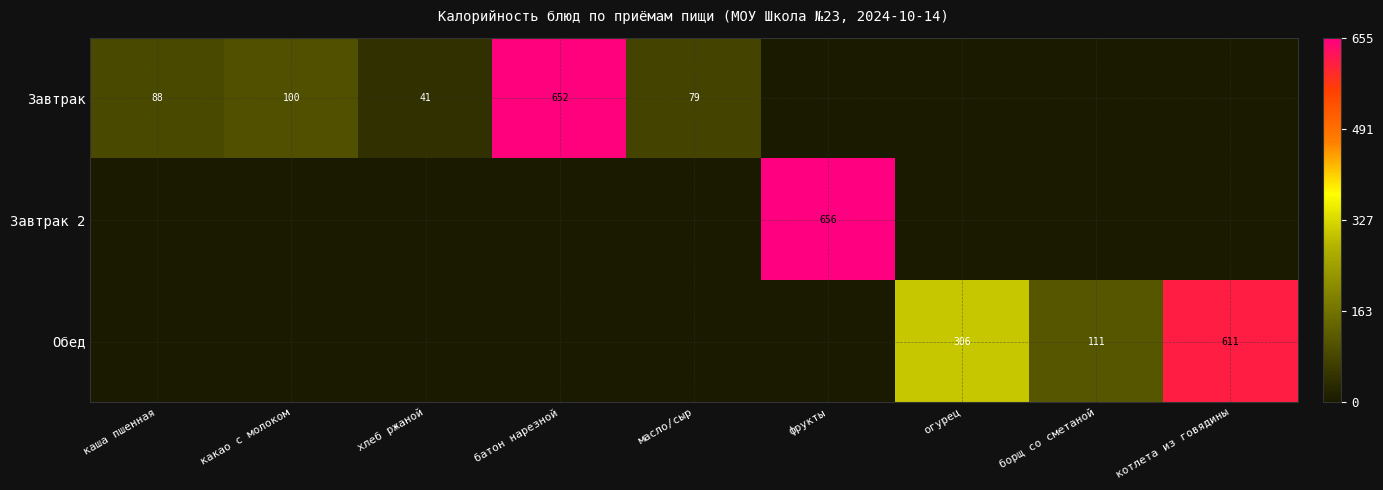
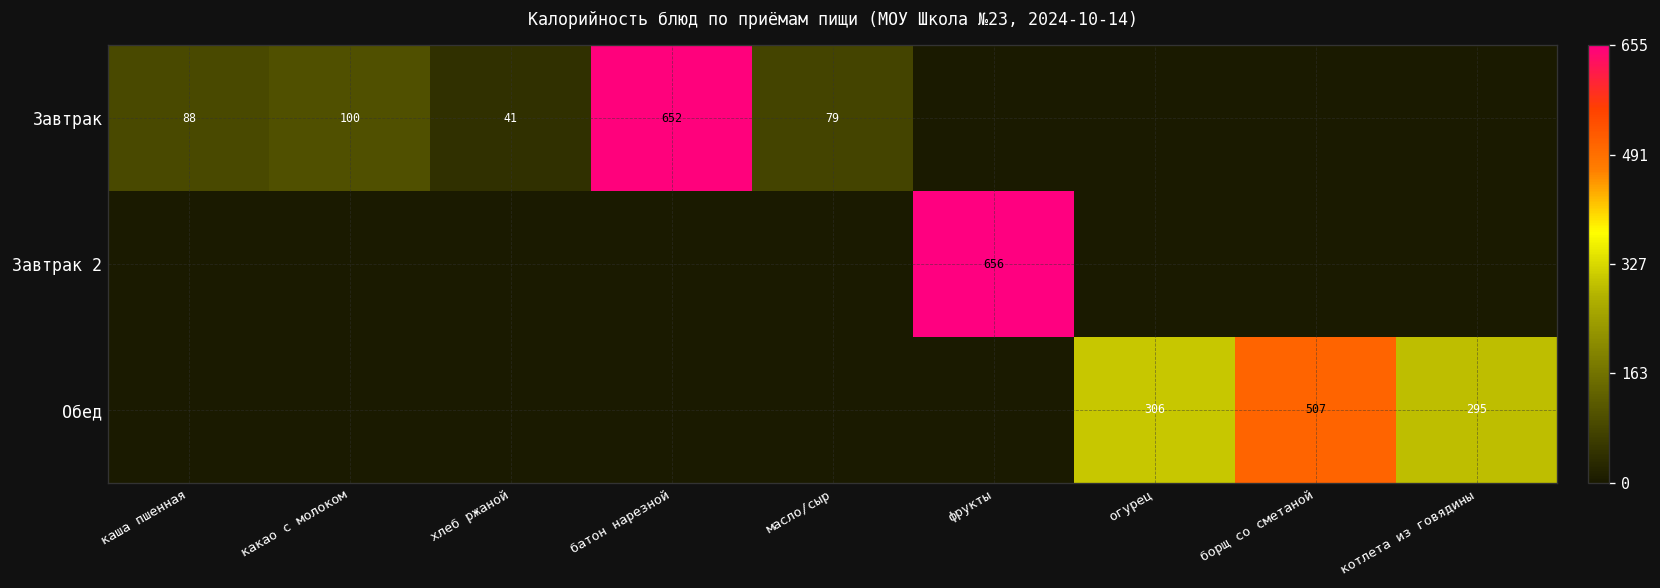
Обед, борщ со сметаной: 111 -> 507
Обед, котлета из говядины: 611 -> 295
